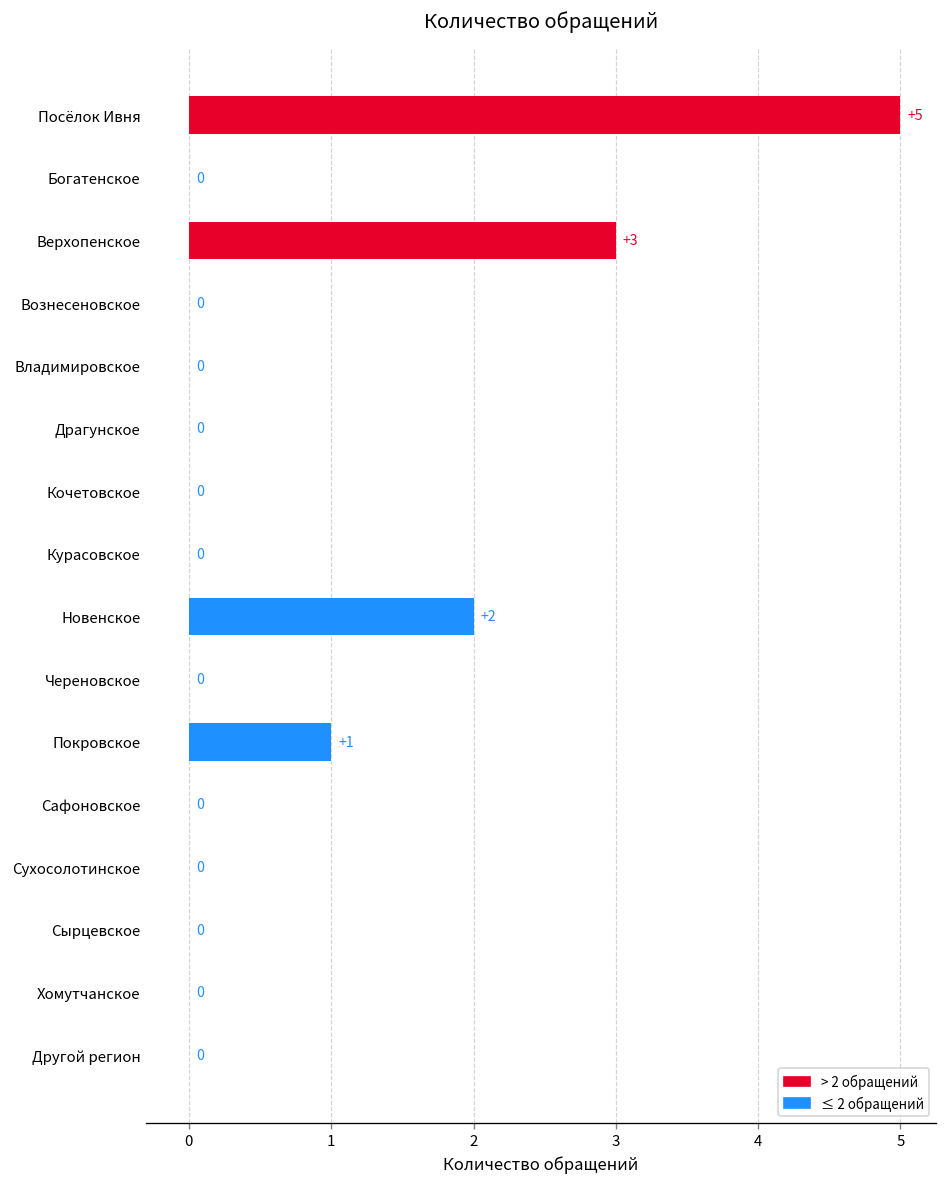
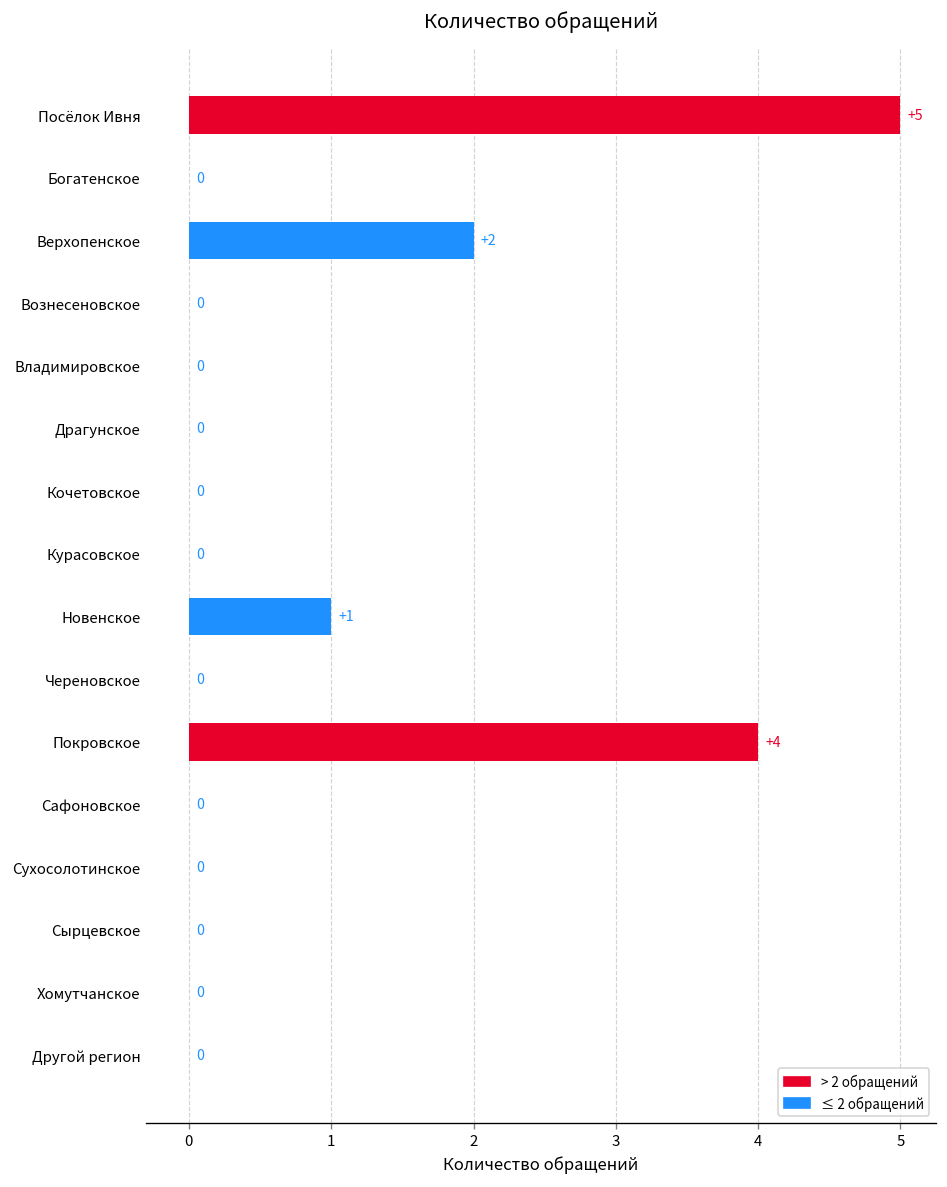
Верхопенское: +3 -> +2
Новенское: +2 -> +1
Покровское: +1 -> +4
